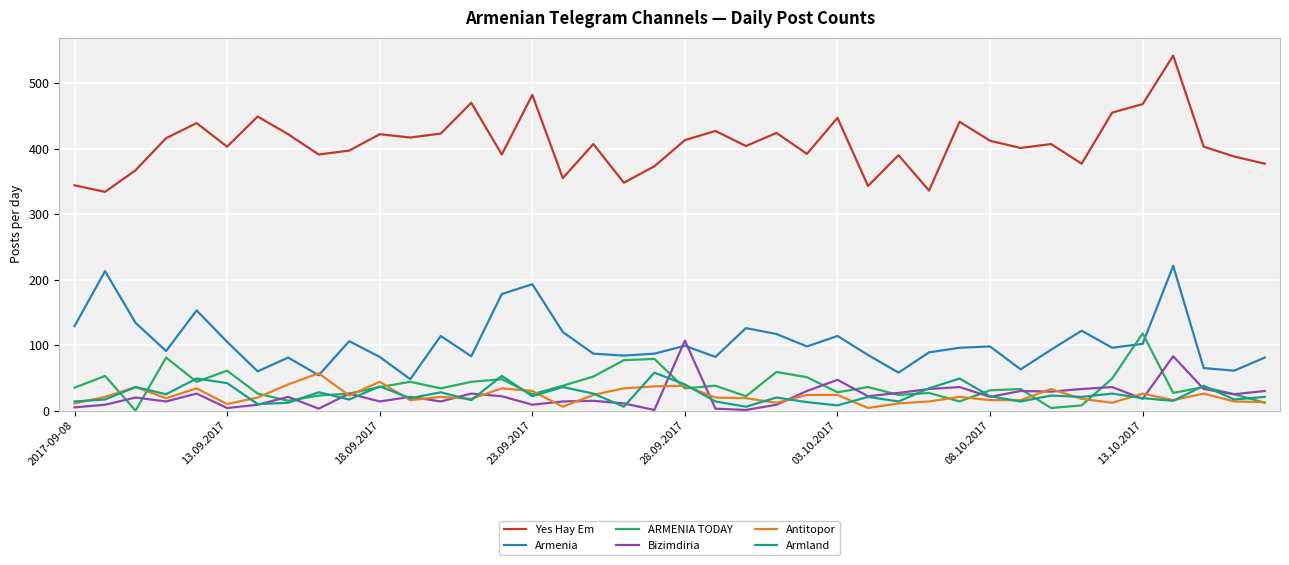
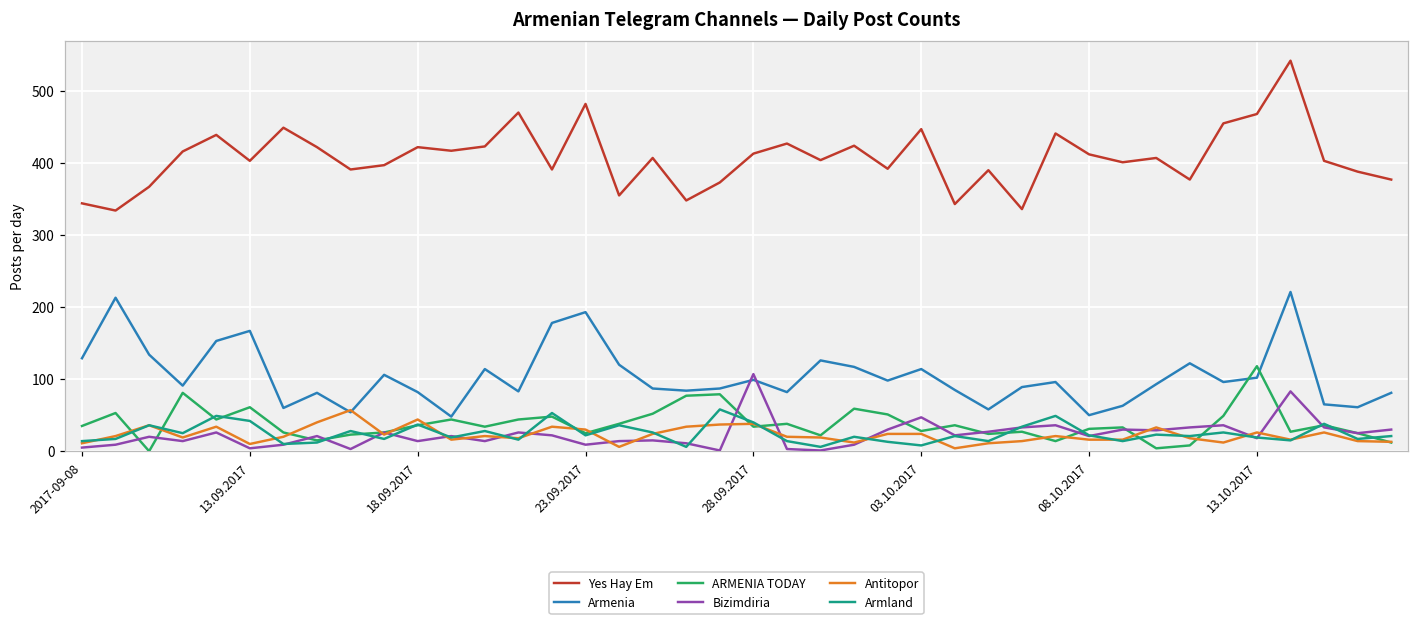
Armenia, 13.09.2017: 110 -> 170
Armenia, 08.10.2017: 100 -> 50
